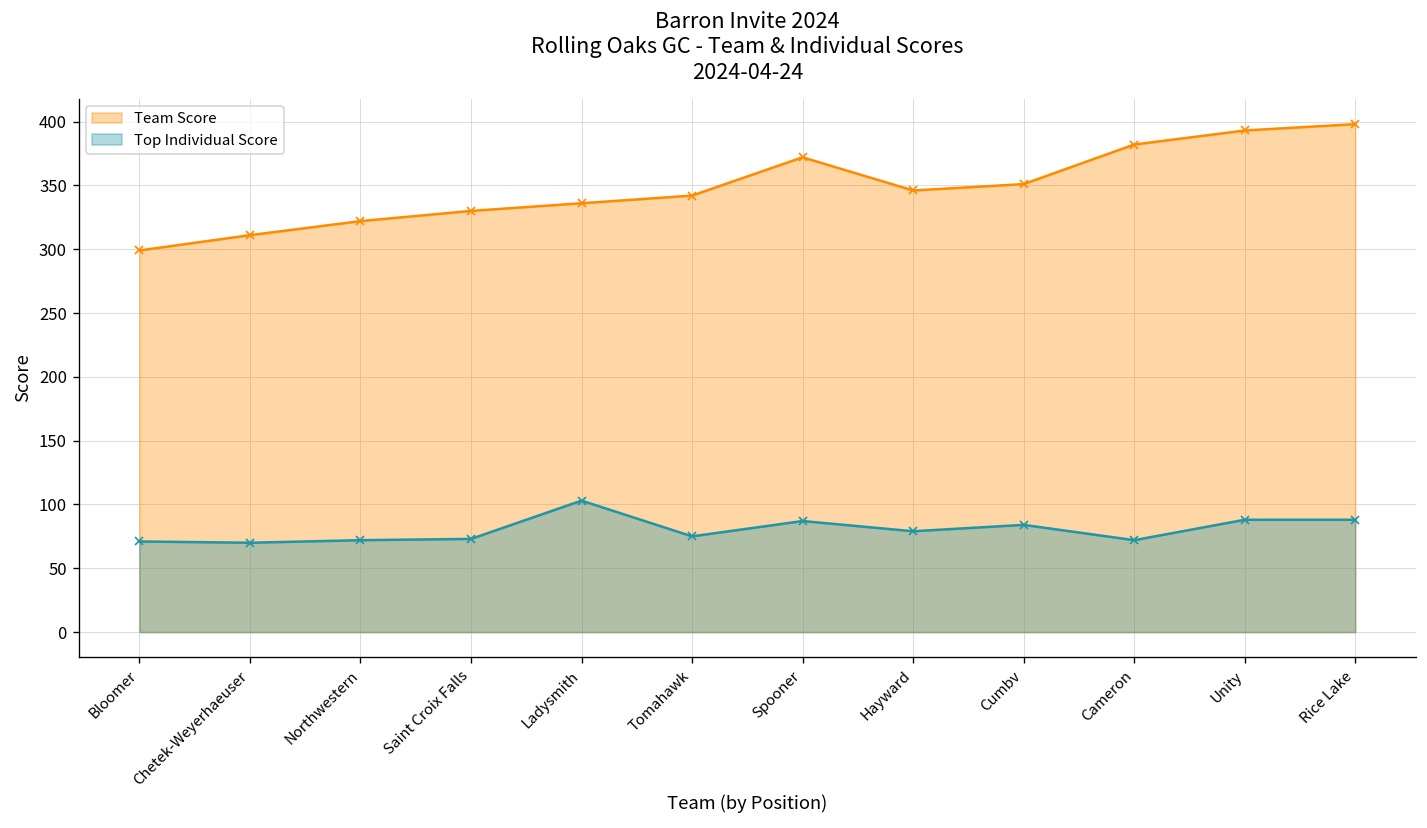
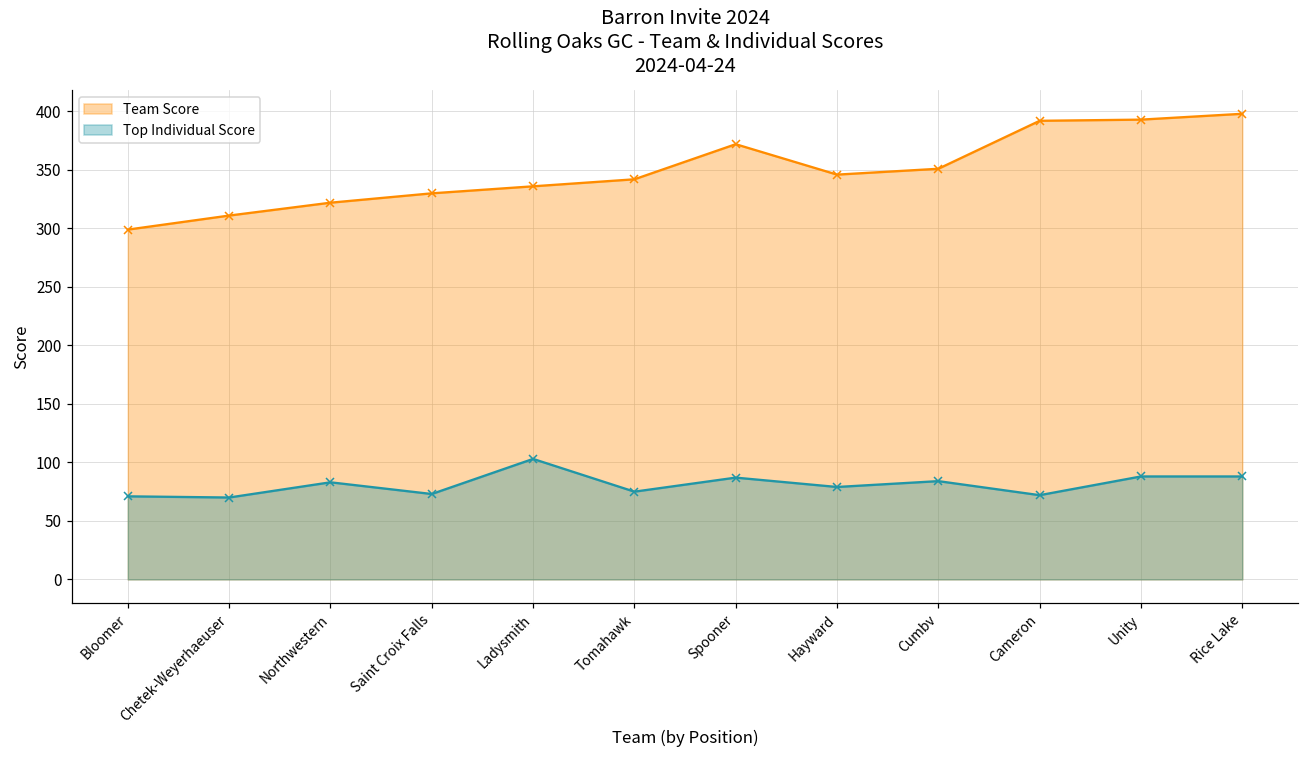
Top Individual Score, Northwestern: 72 -> 83
Team Score, Cameron: 382 -> 392
